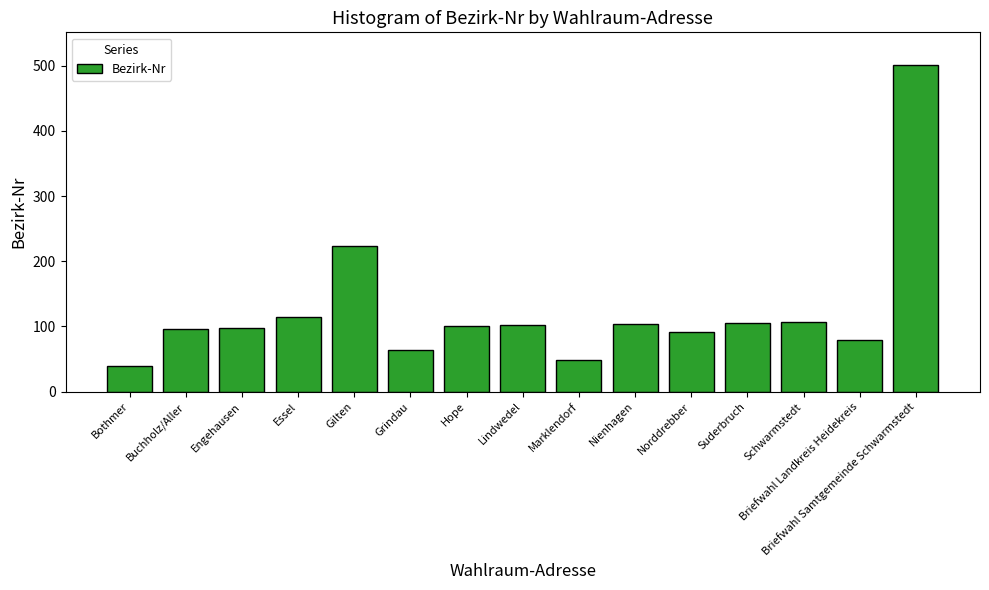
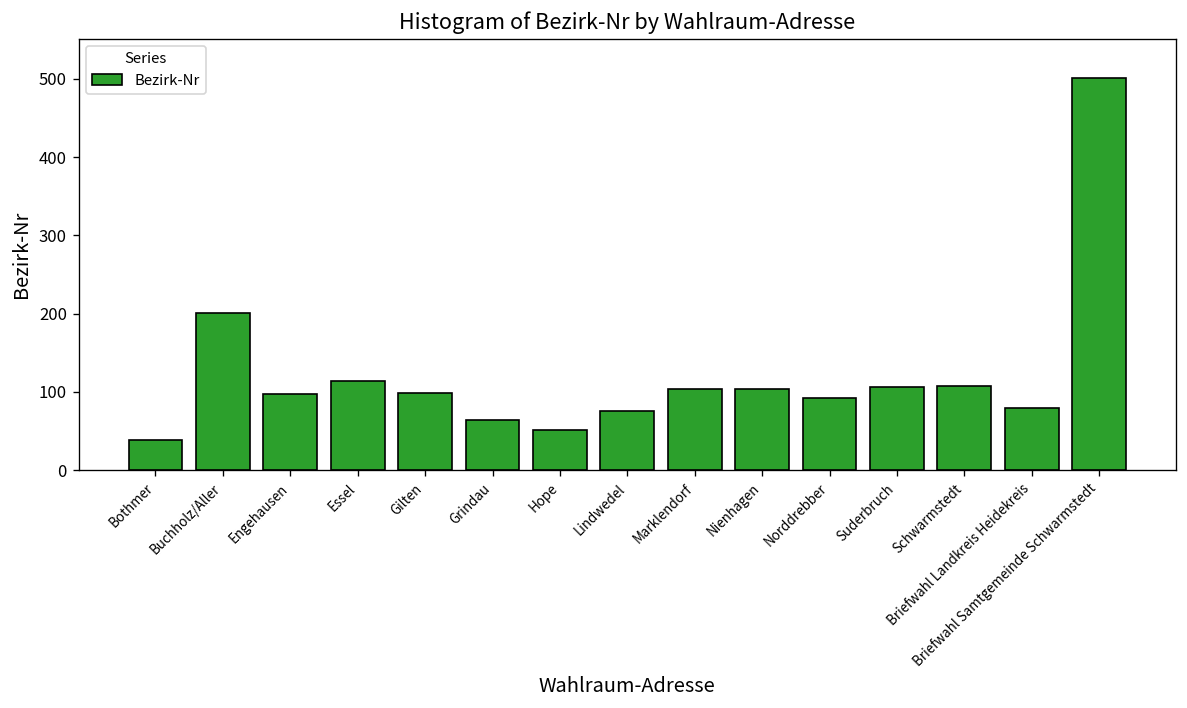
Buchholz/Aller: 100 -> 200
Gilten: 220 -> 100
Hope: 100 -> 50
Lindwedel: 100 -> 80
Marklendorf: 50 -> 100
